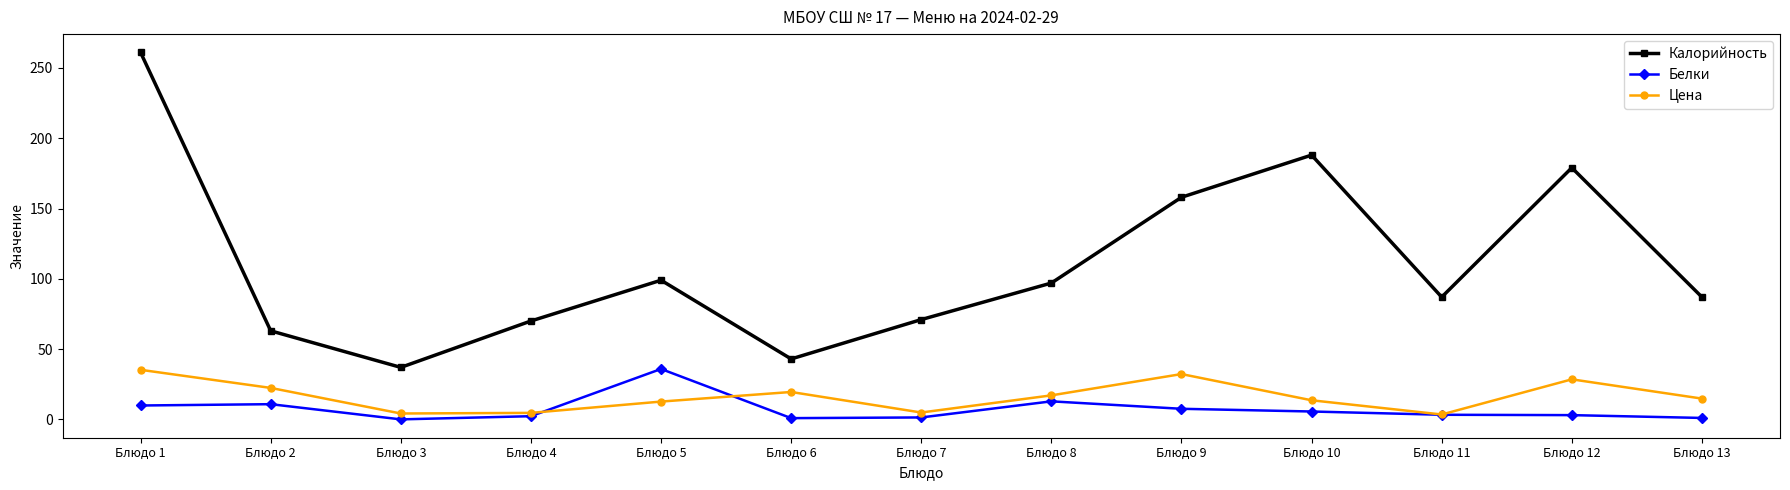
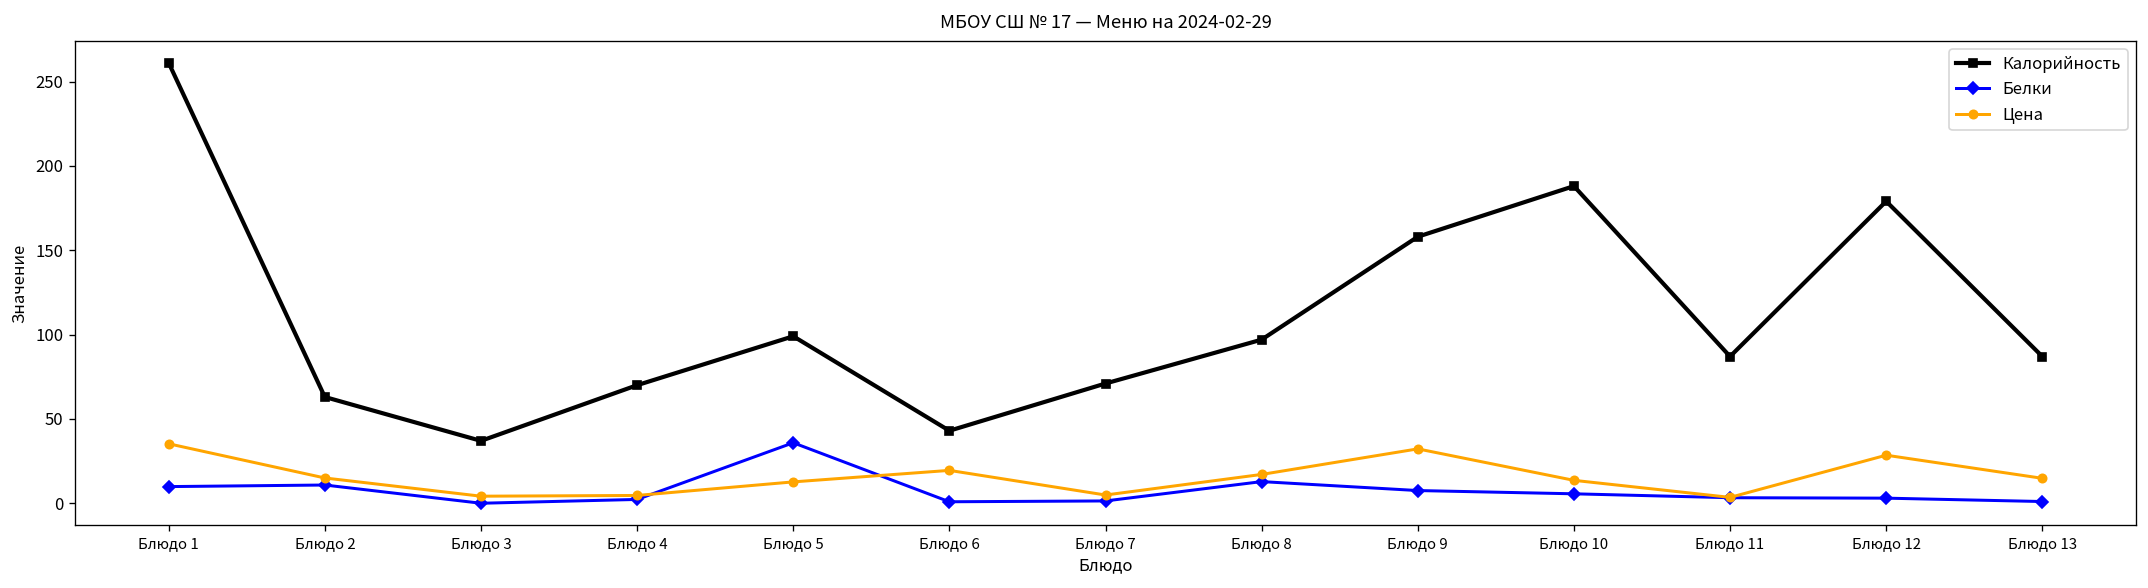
Цена, Блюдо 2: 22 -> 15
